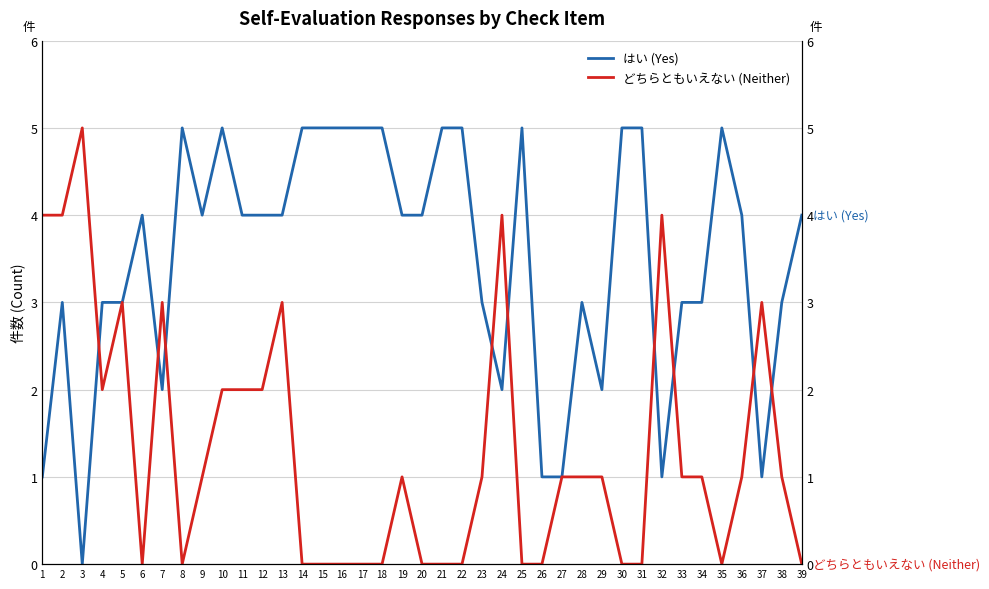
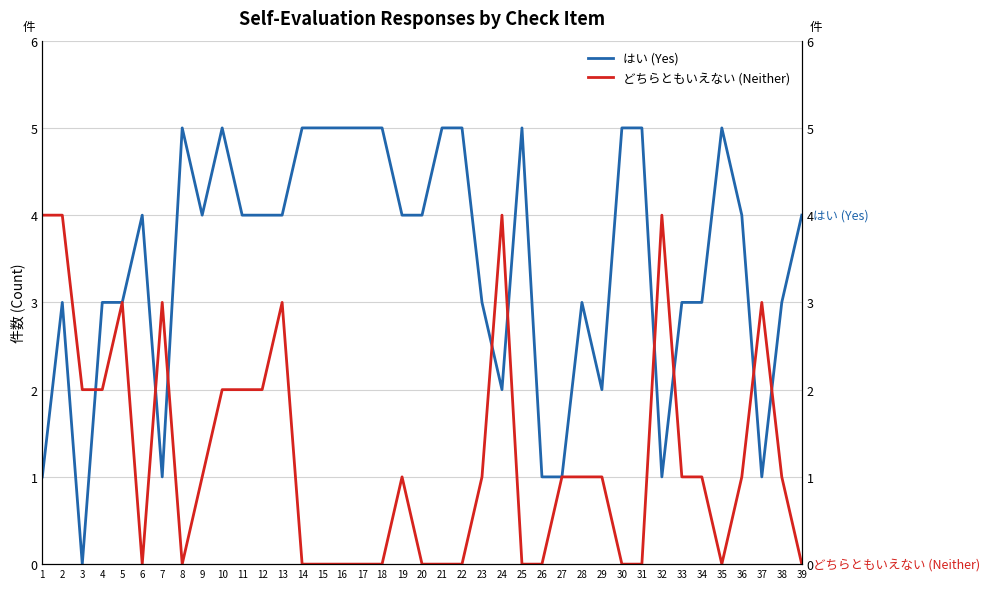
どちらともいえない (Neither), 3: 5 -> 2
はい (Yes), 7: 2 -> 1
